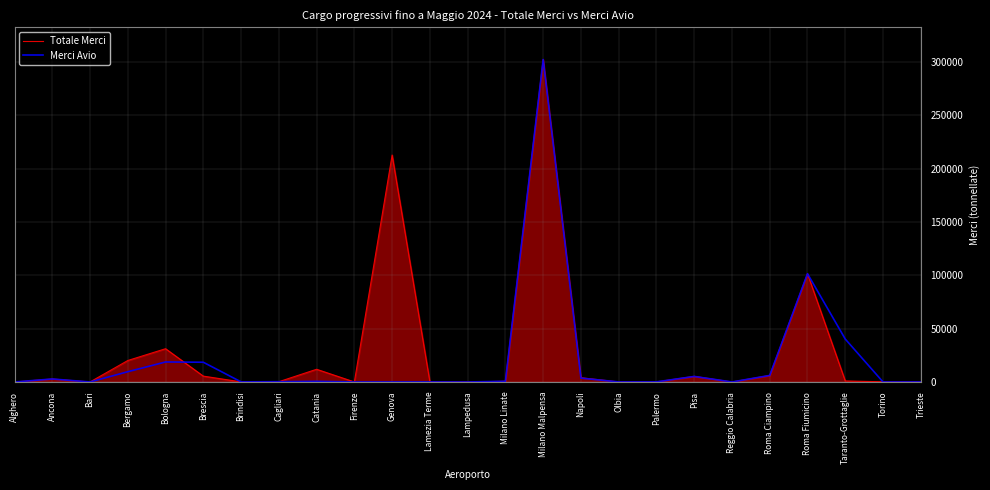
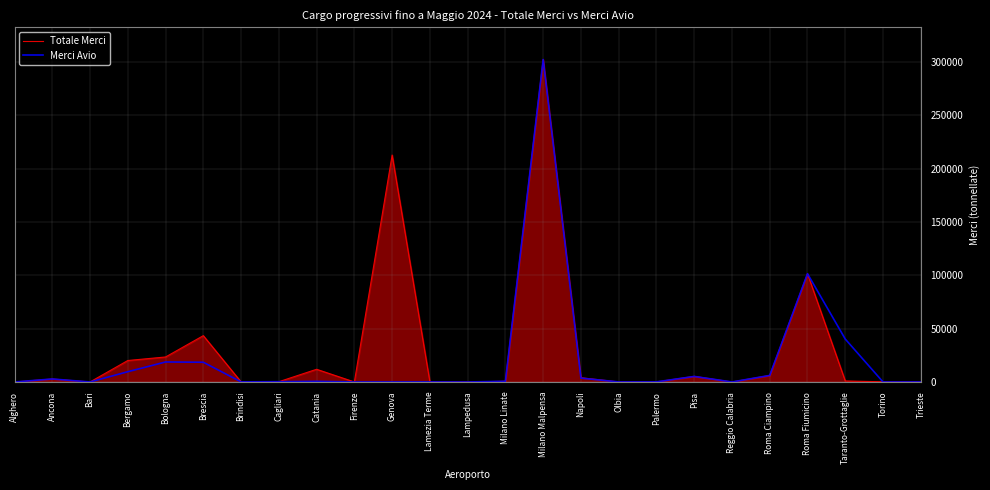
Totale Merci, Bologna: 31000 -> 23000
Totale Merci, Brescia: 5000 -> 43000
